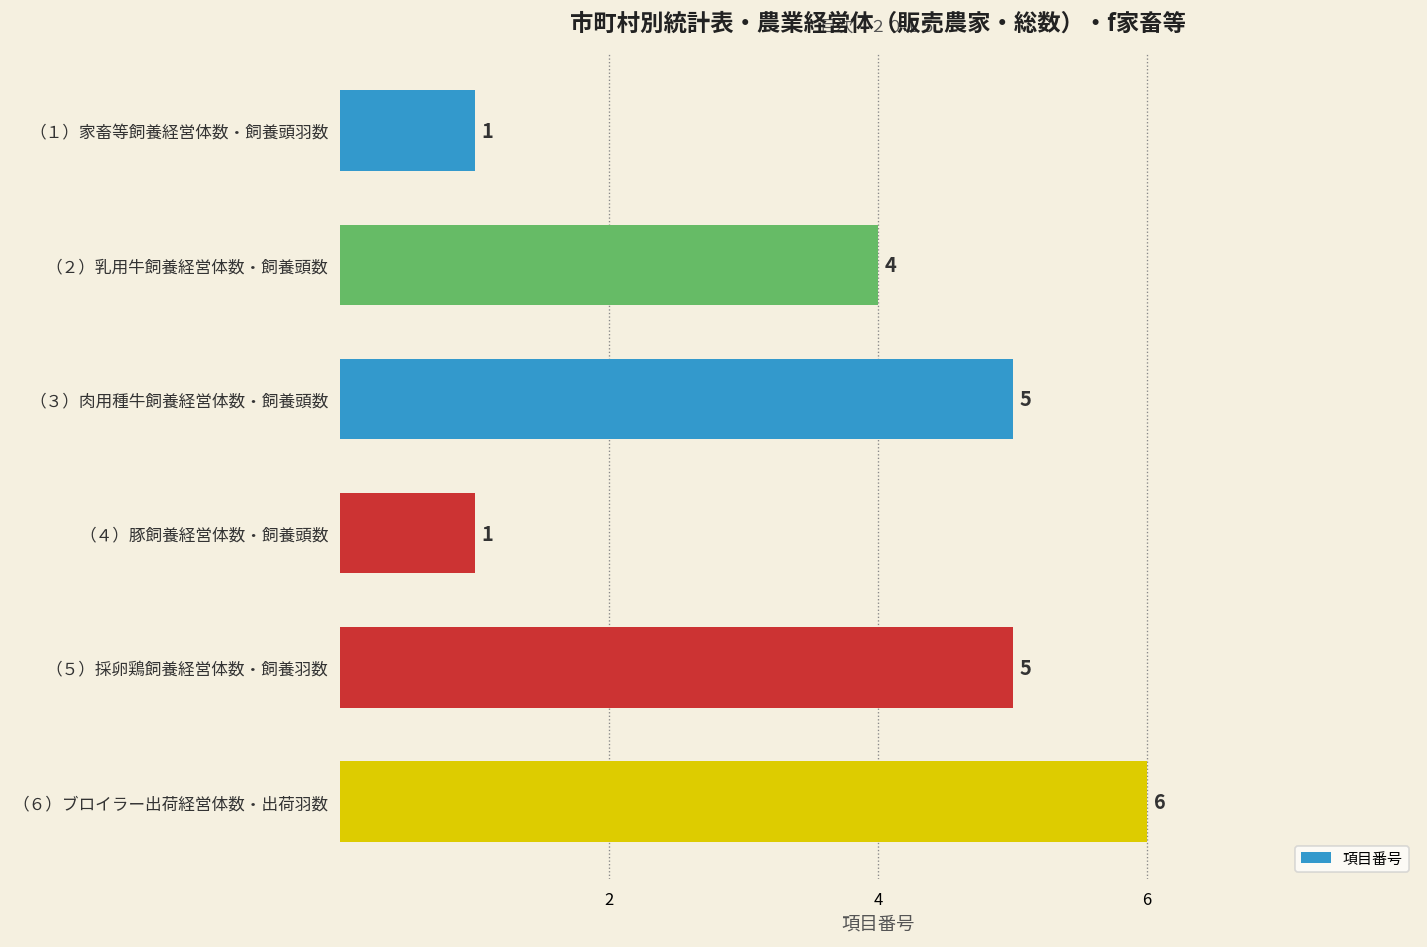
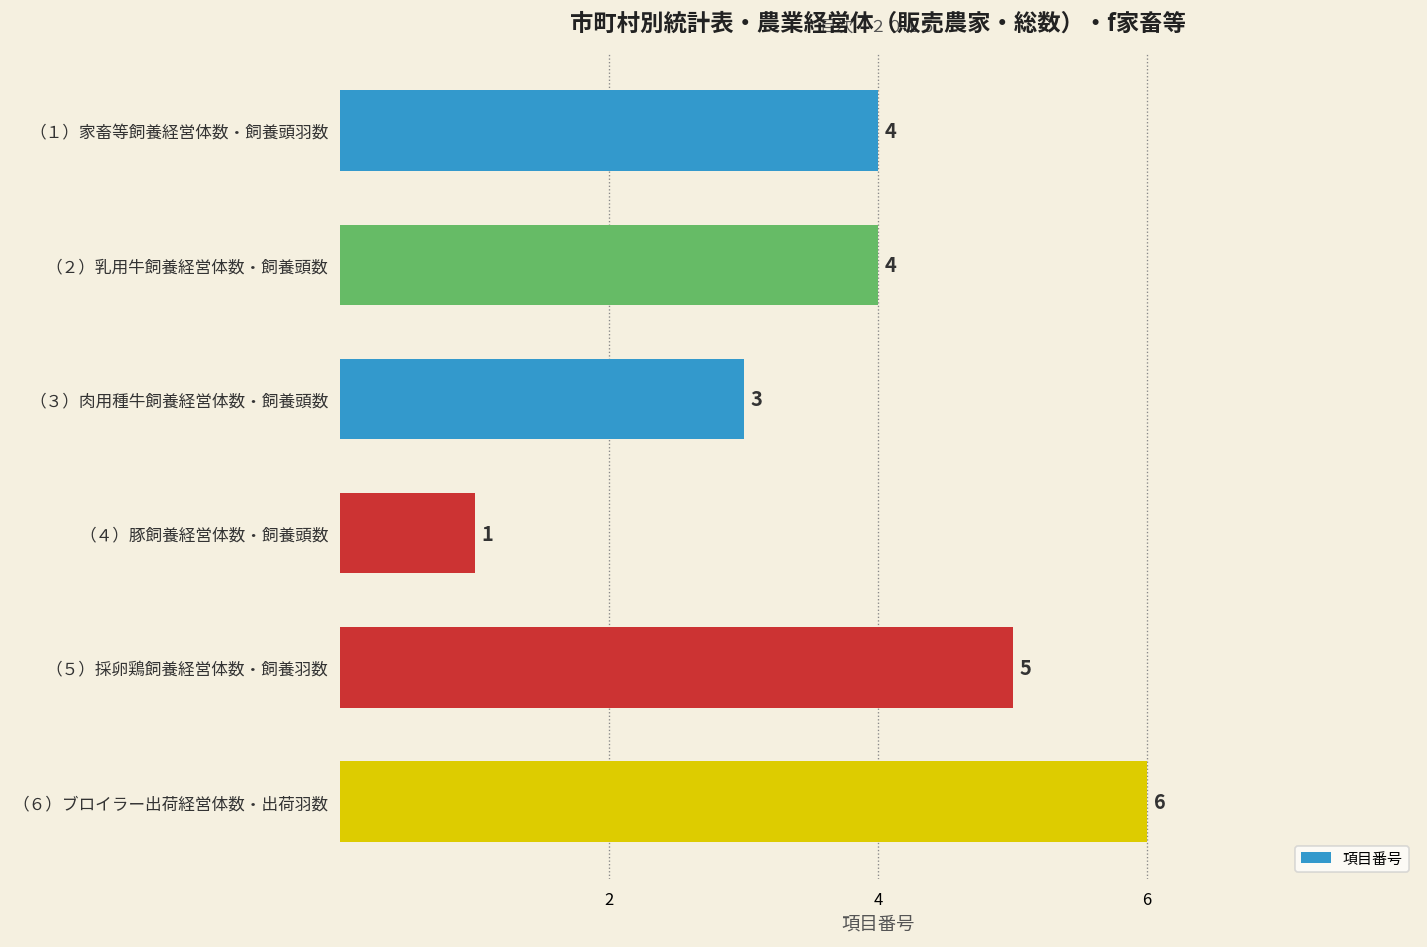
（１）家畜等飼養経営体数・飼養頭羽数: 1 -> 4
（３）肉用種牛飼養経営体数・飼養頭数: 5 -> 3
